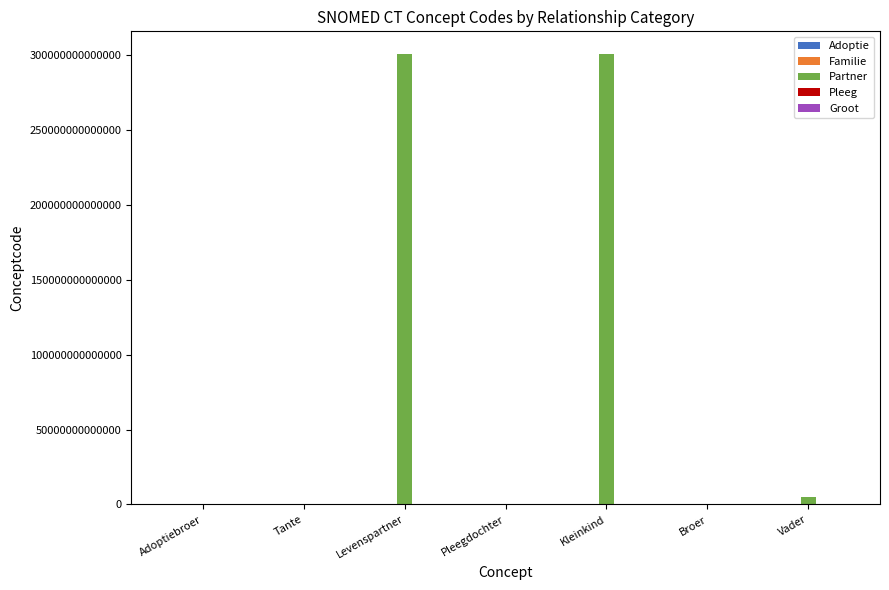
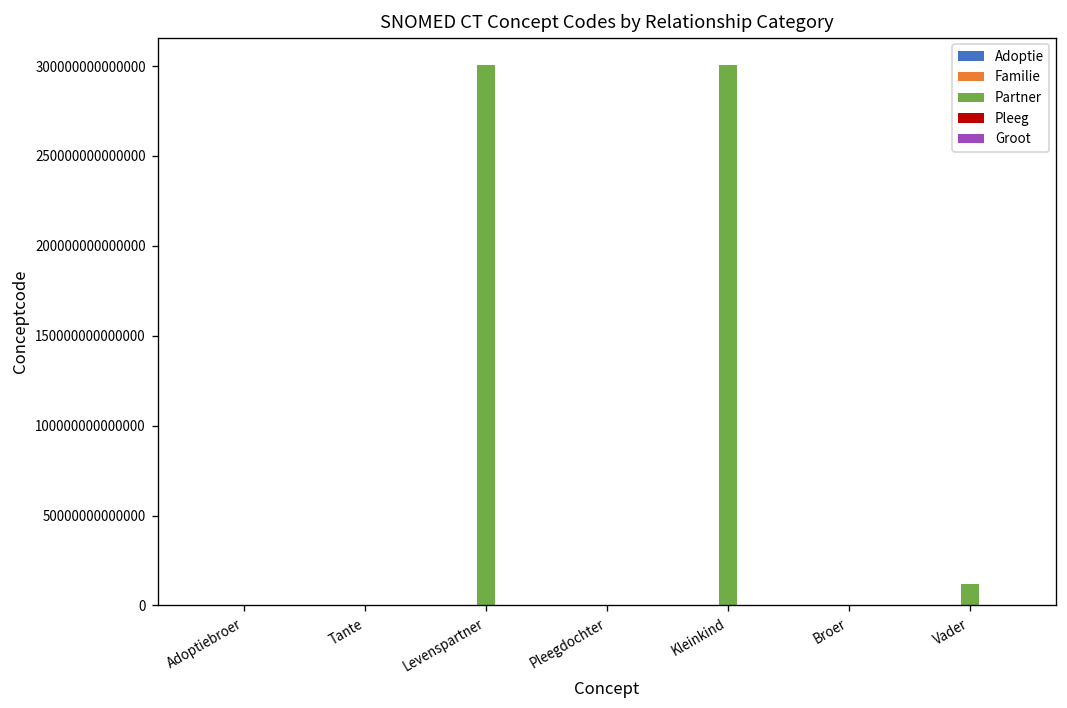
Partner, Vader: 5000000000000 -> 12000000000000
